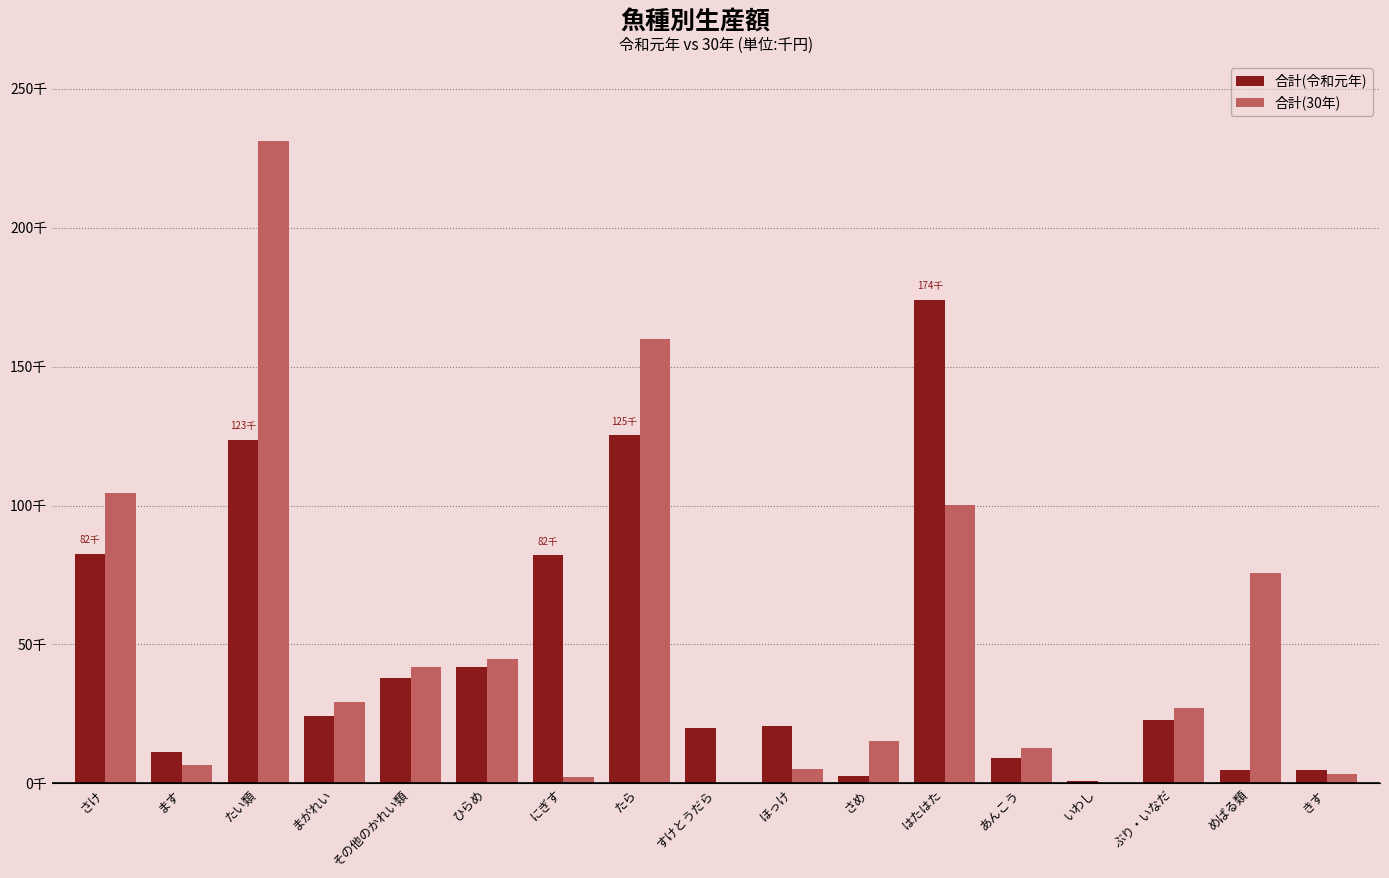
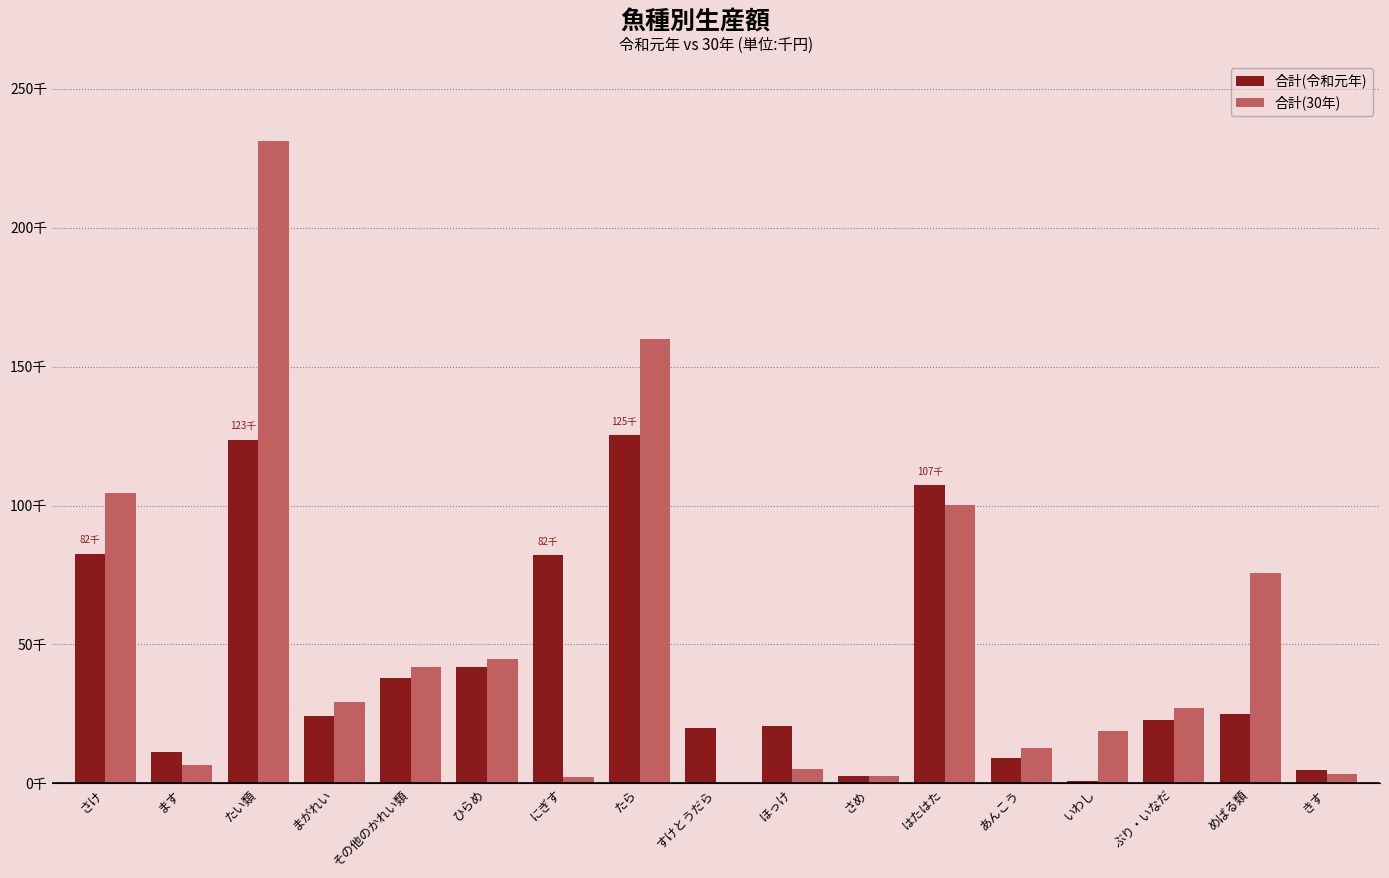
合計(30年), さめ: 15千 -> 3千
合計(令和元年), はたはた: 174千 -> 107千
合計(30年), いわし: 0千 -> 19千
合計(令和元年), めばる類: 5千 -> 25千
